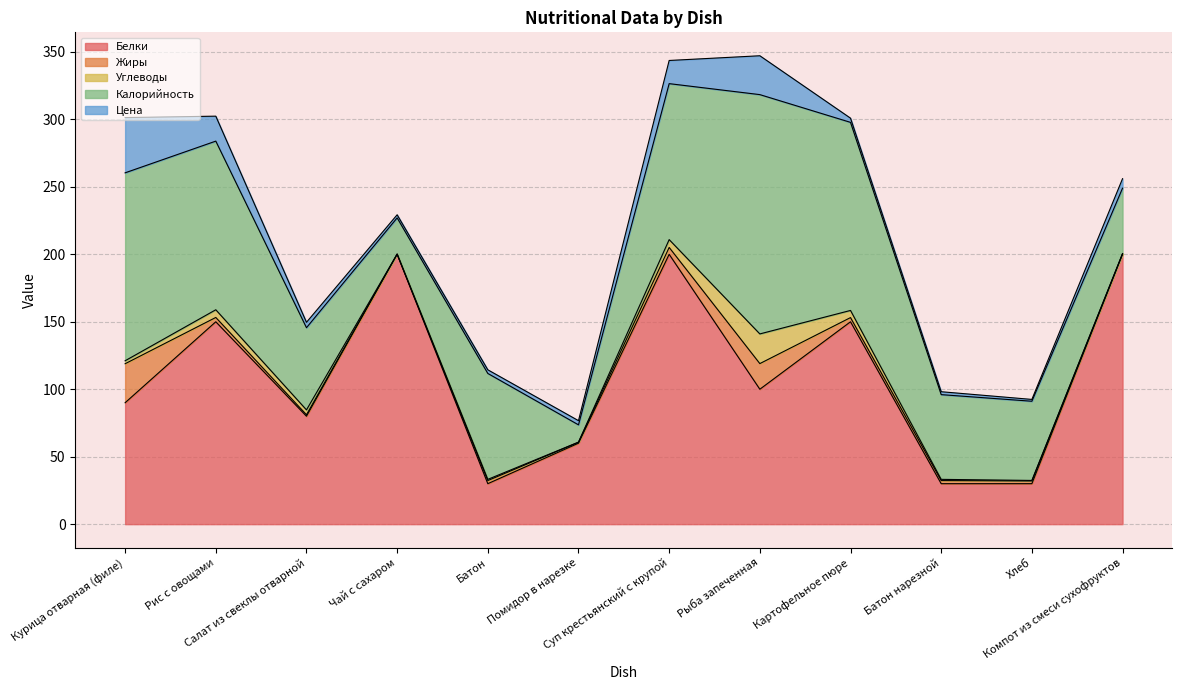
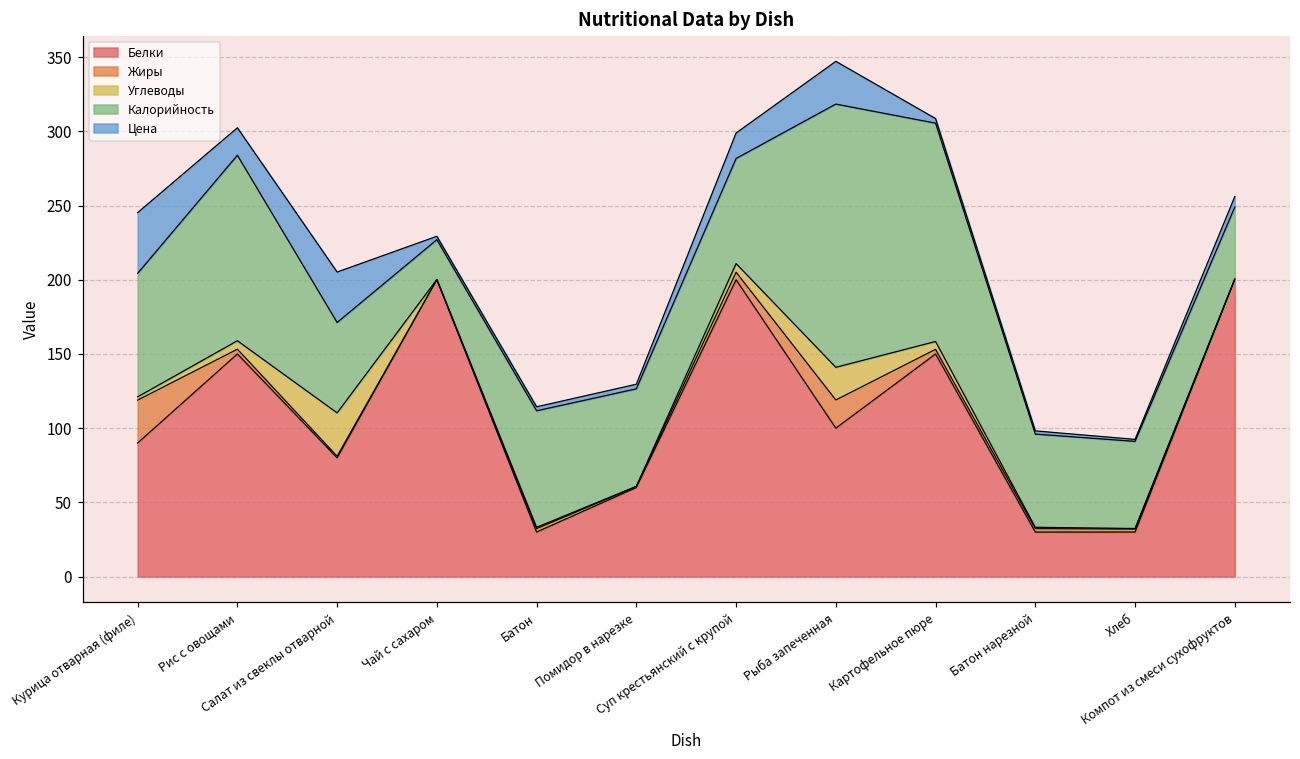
Калорийность, Курица отварная (филе): 139 -> 83
Углеводы, Салат из свеклы отварной: 4 -> 29
Цена, Салат из свеклы отварной: 4 -> 34
Калорийность, Помидор в нарезке: 13 -> 66
Калорийность, Суп крестьянский с крупой: 116 -> 71
Калорийность, Картофельное пюре: 139 -> 147
